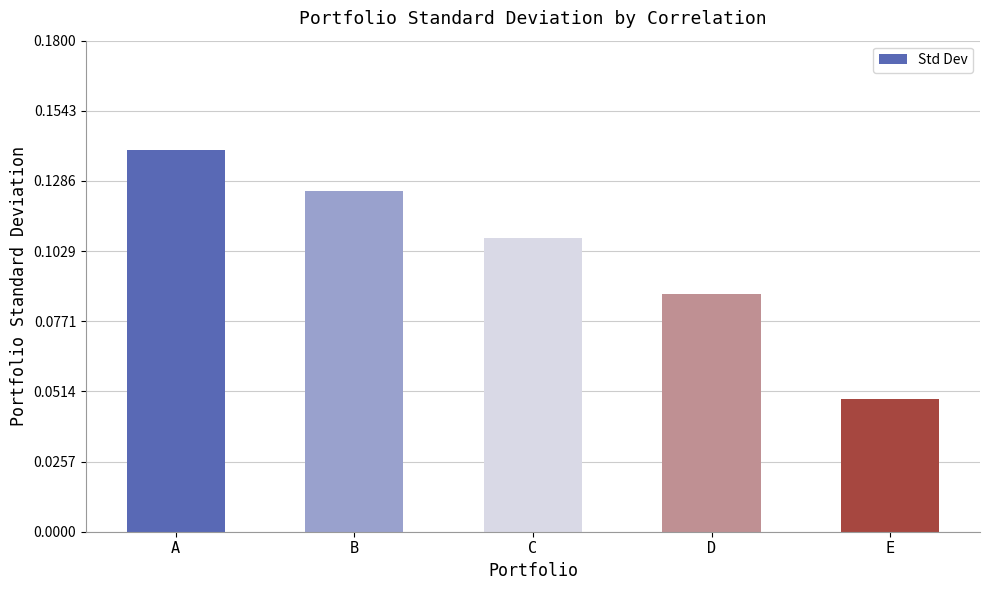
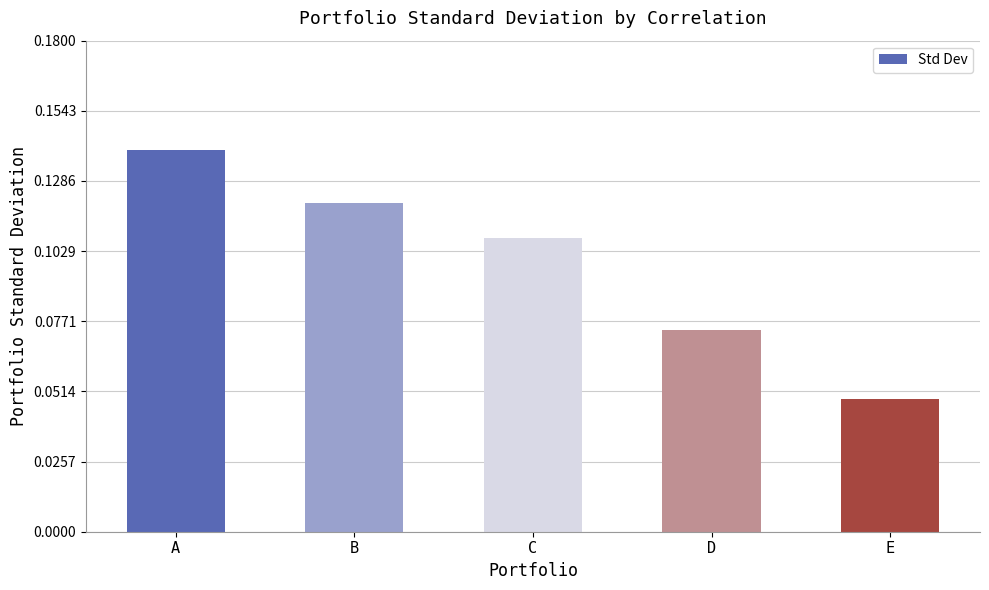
B: 0.125 -> 0.120
D: 0.087 -> 0.074
